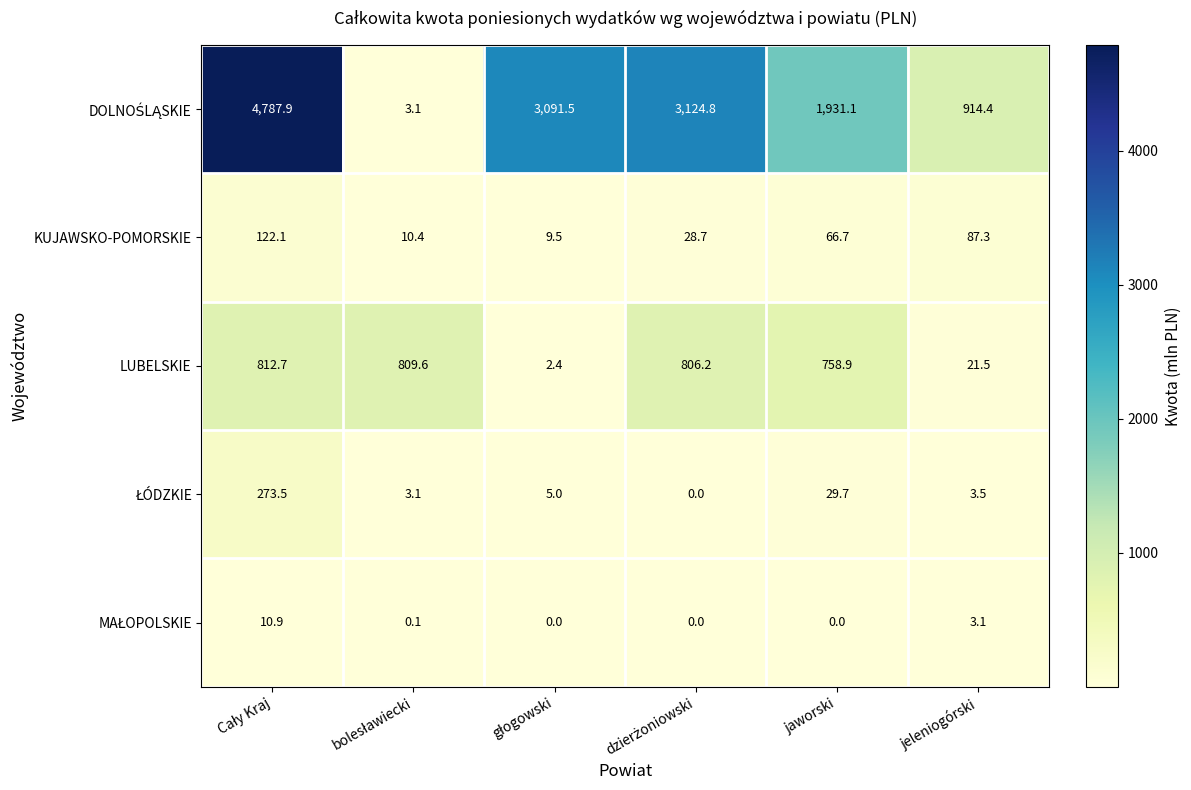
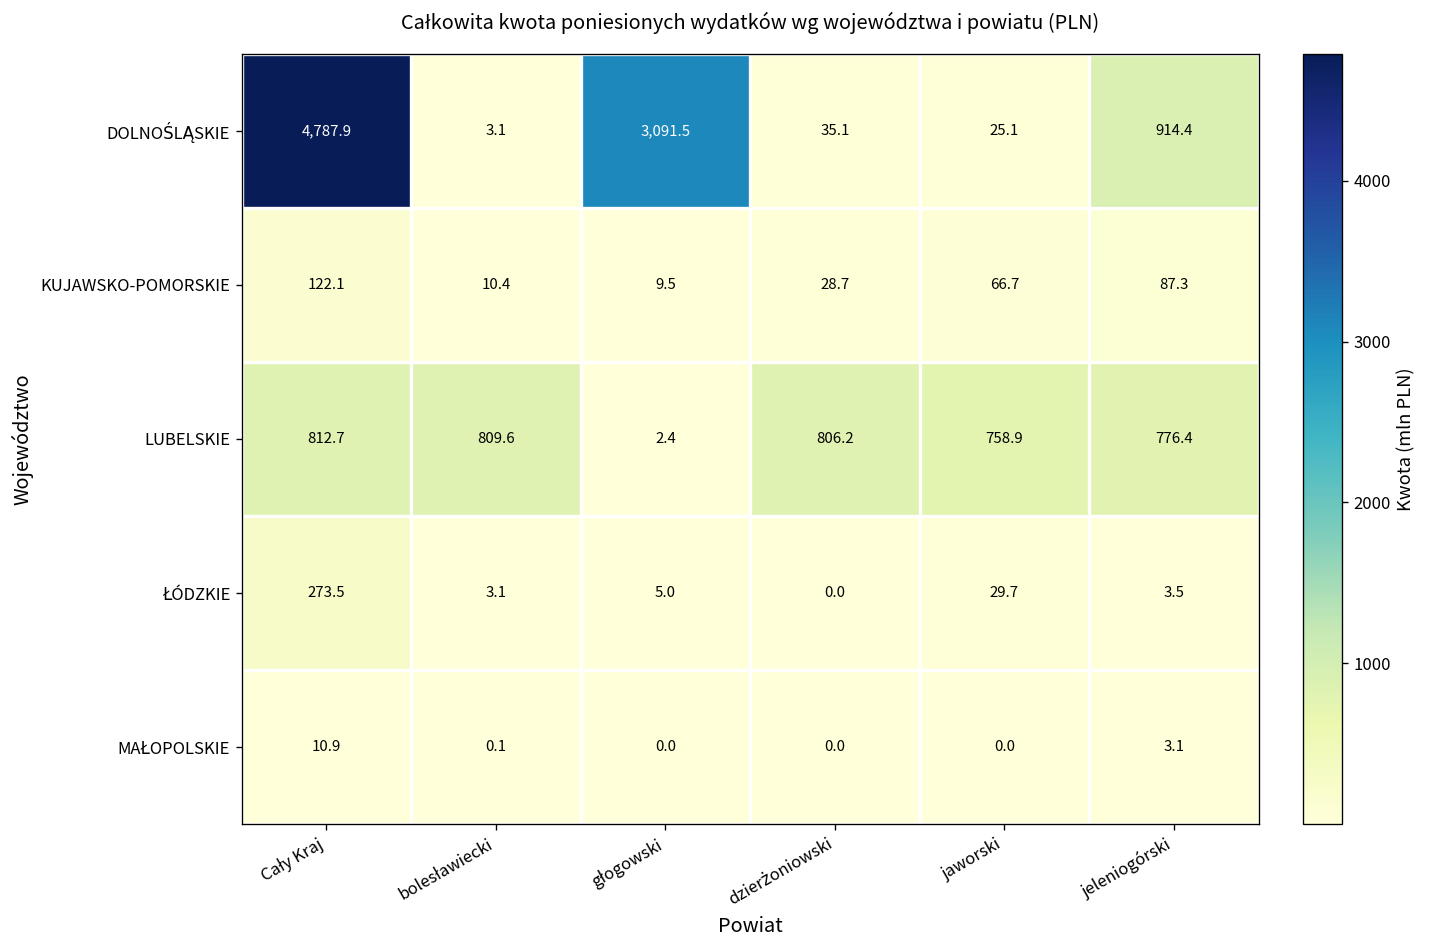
DOLNOŚLĄSKIE, dzierżoniowski: 3,124.8 -> 35.1
DOLNOŚLĄSKIE, jaworski: 1,931.1 -> 25.1
LUBELSKIE, jeleniogórski: 21.5 -> 776.4
